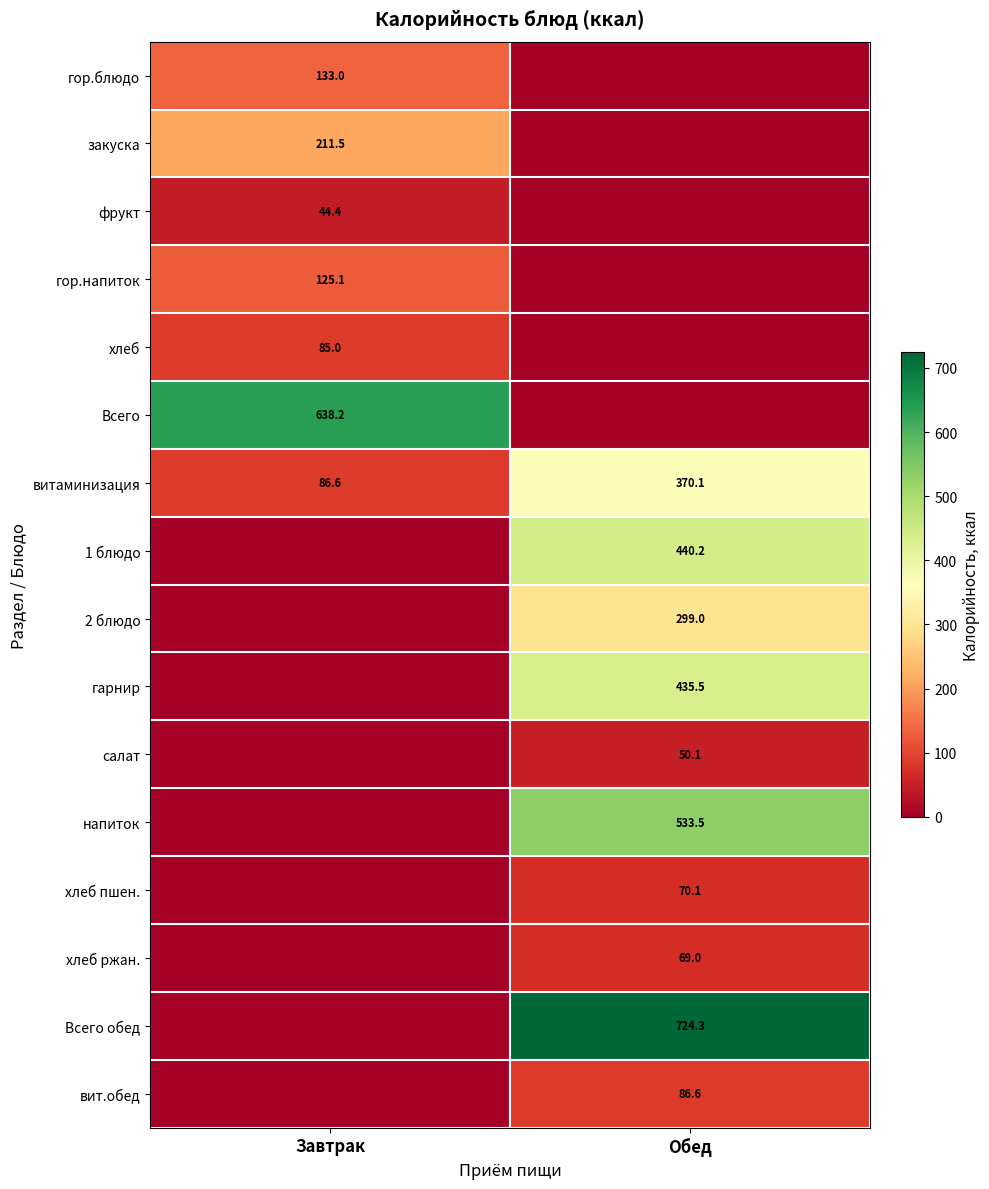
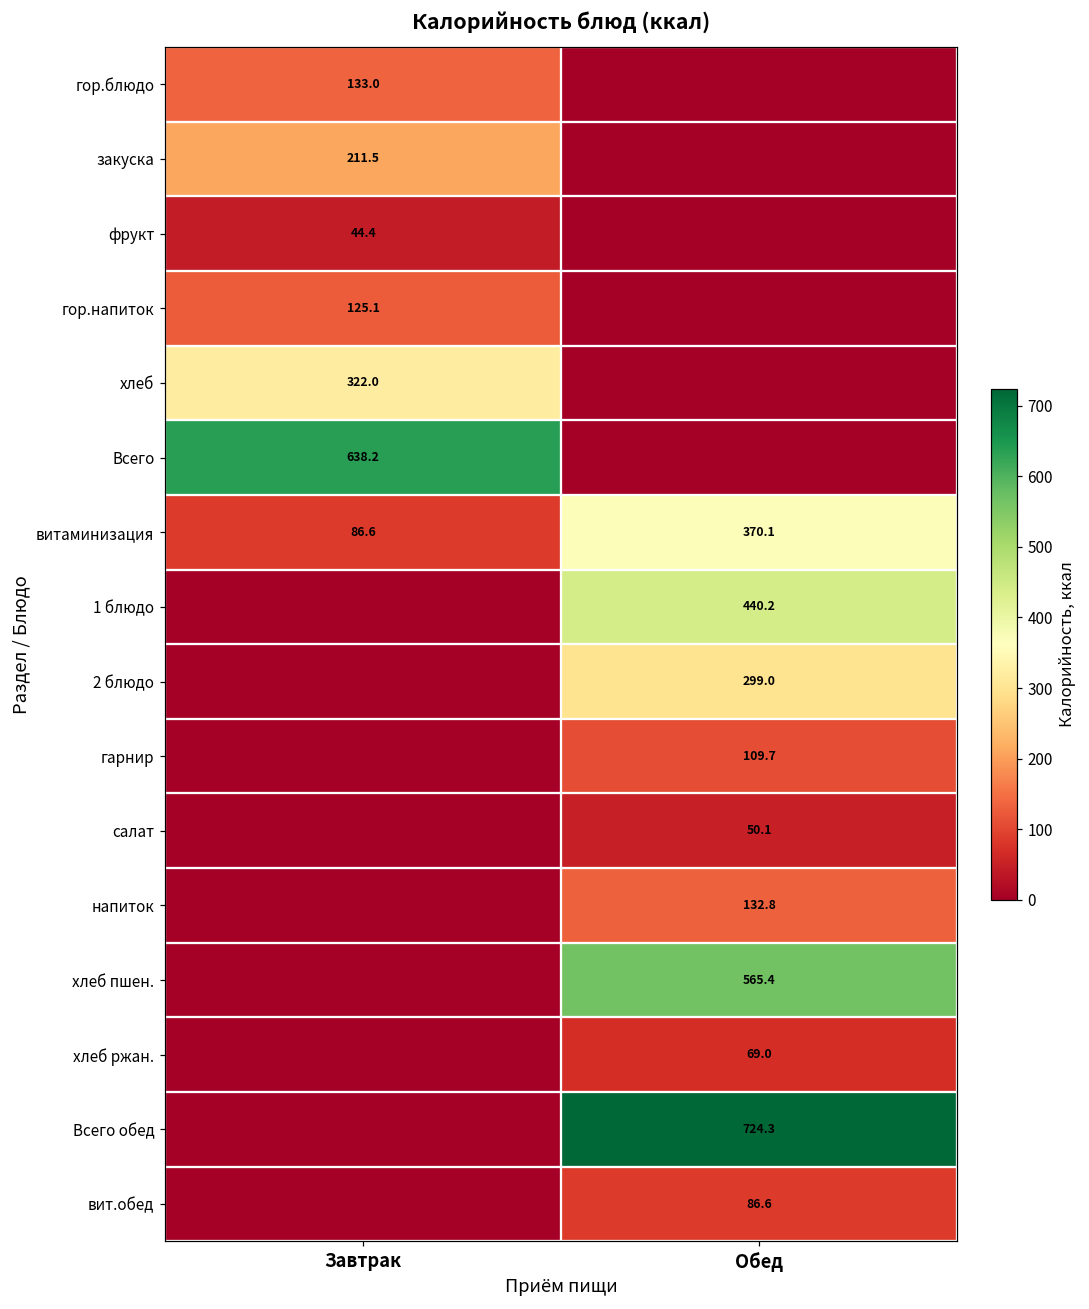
хлеб, Завтрак: 85.0 -> 322.0
гарнир, Обед: 435.5 -> 109.7
напиток, Обед: 533.5 -> 132.8
хлеб пшен., Обед: 70.1 -> 565.4
